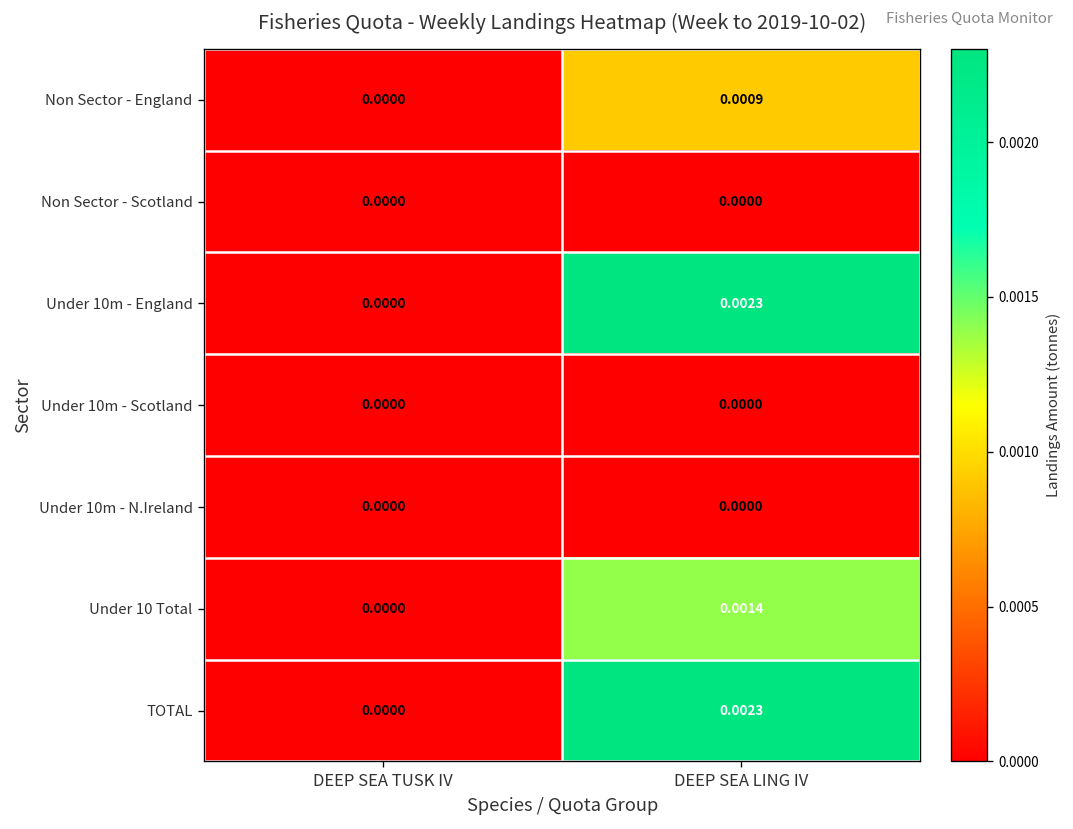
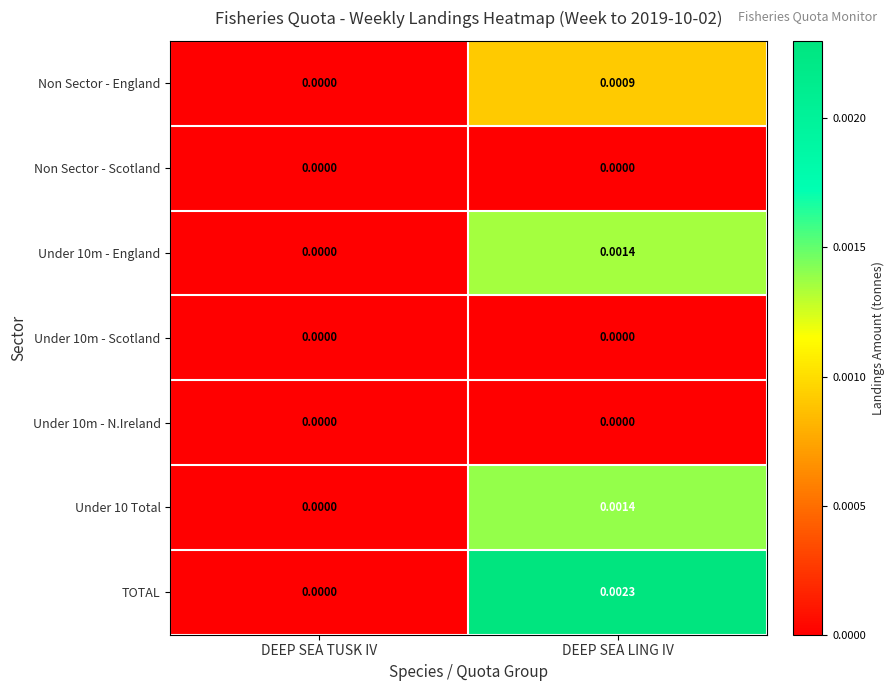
Under 10m - England, DEEP SEA LING IV: 0.0023 -> 0.0014
